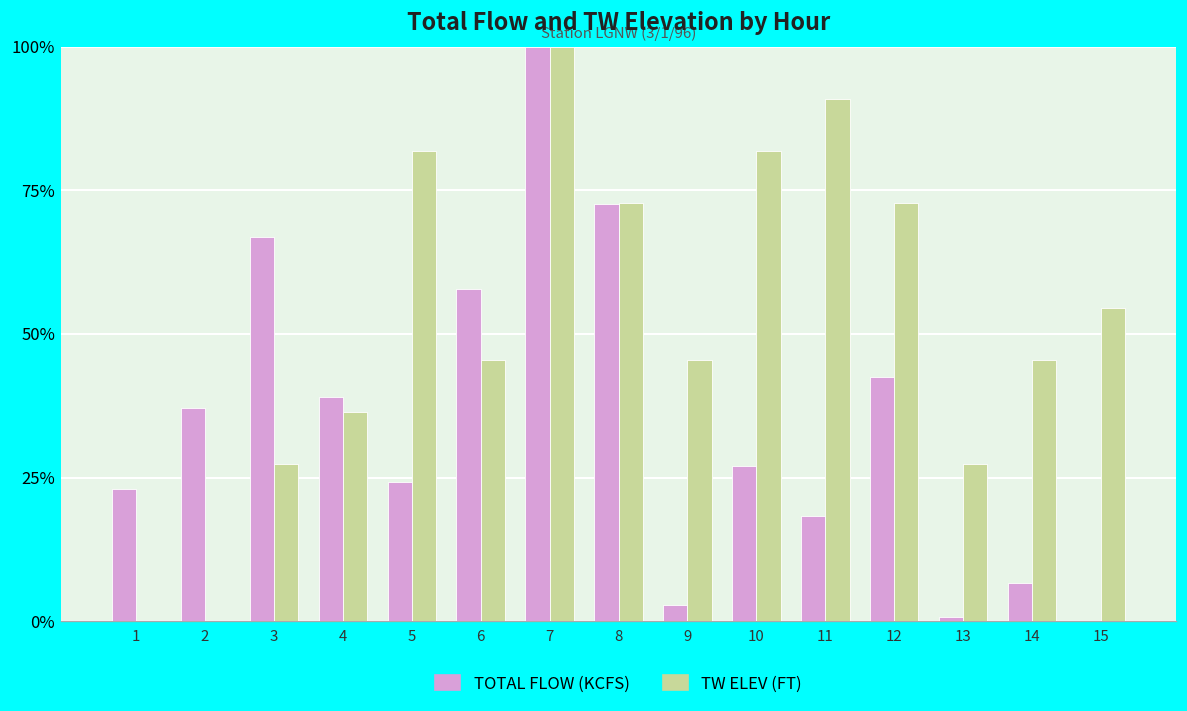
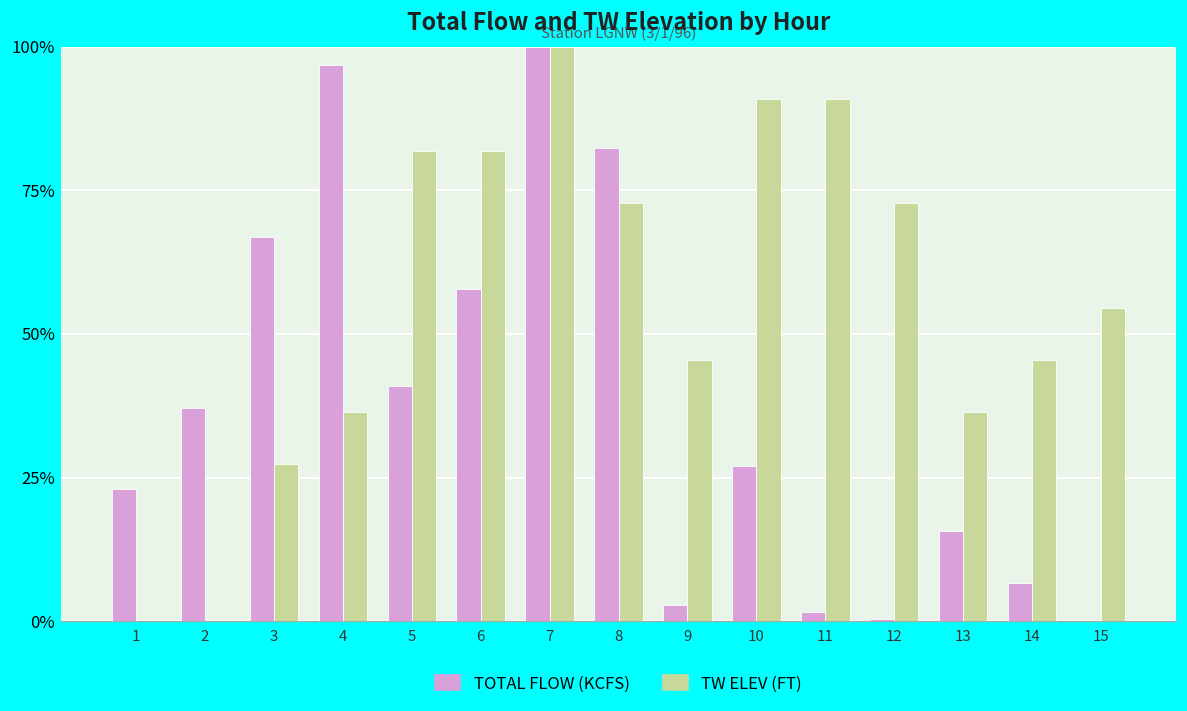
TOTAL FLOW (KCFS), 4: 39% -> 97%
TOTAL FLOW (KCFS), 5: 24% -> 41%
TW ELEV (FT), 6: 45% -> 82%
TOTAL FLOW (KCFS), 8: 73% -> 82%
TW ELEV (FT), 10: 82% -> 91%
TOTAL FLOW (KCFS), 11: 18% -> 2%
TOTAL FLOW (KCFS), 12: 43% -> 0%
TOTAL FLOW (KCFS), 13: 1% -> 16%
TW ELEV (FT), 13: 27% -> 36%
